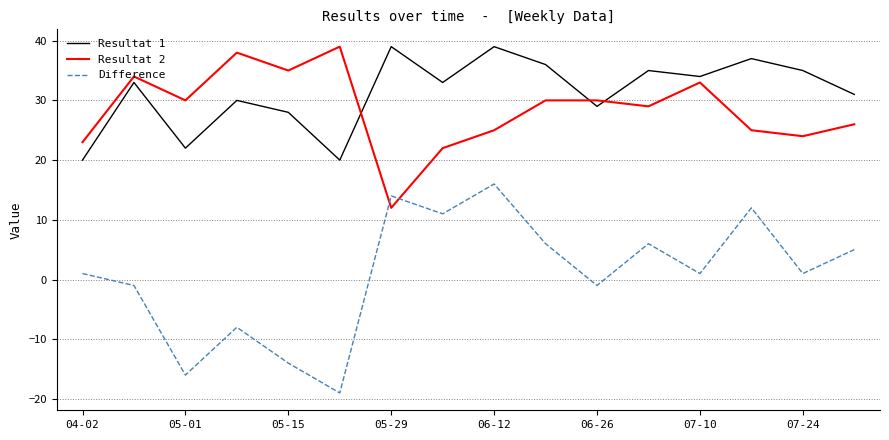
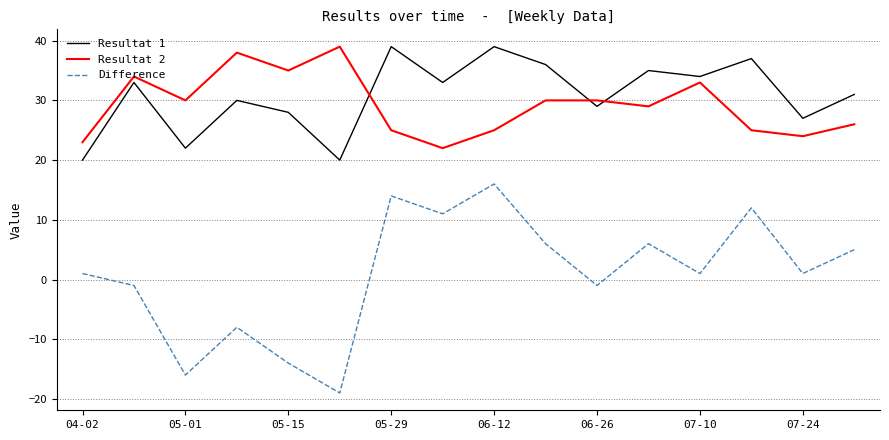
Resultat 2, 05-29: 12 -> 25
Resultat 1, 07-24: 35 -> 27
